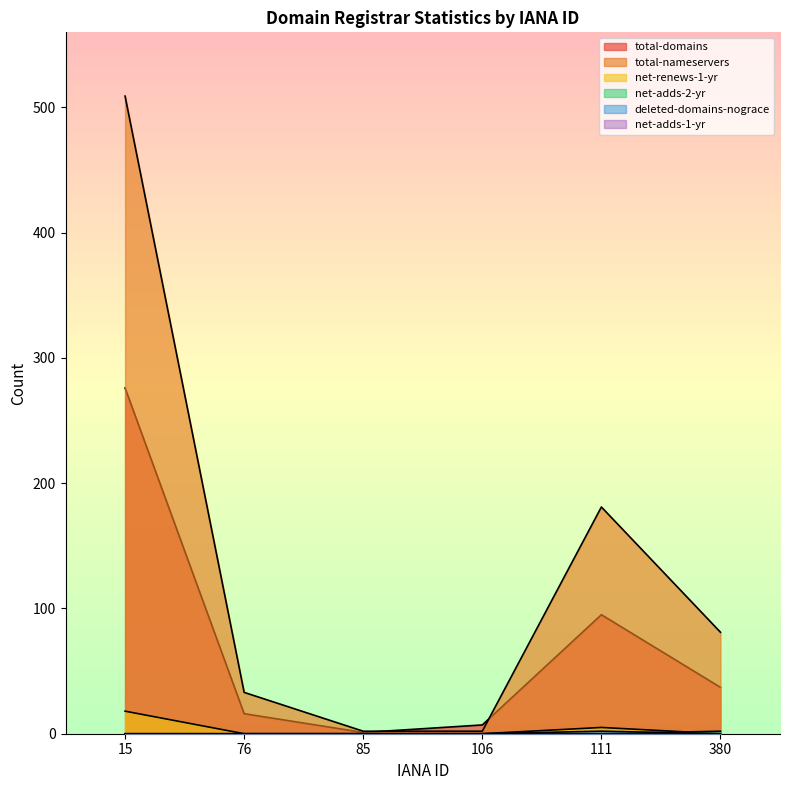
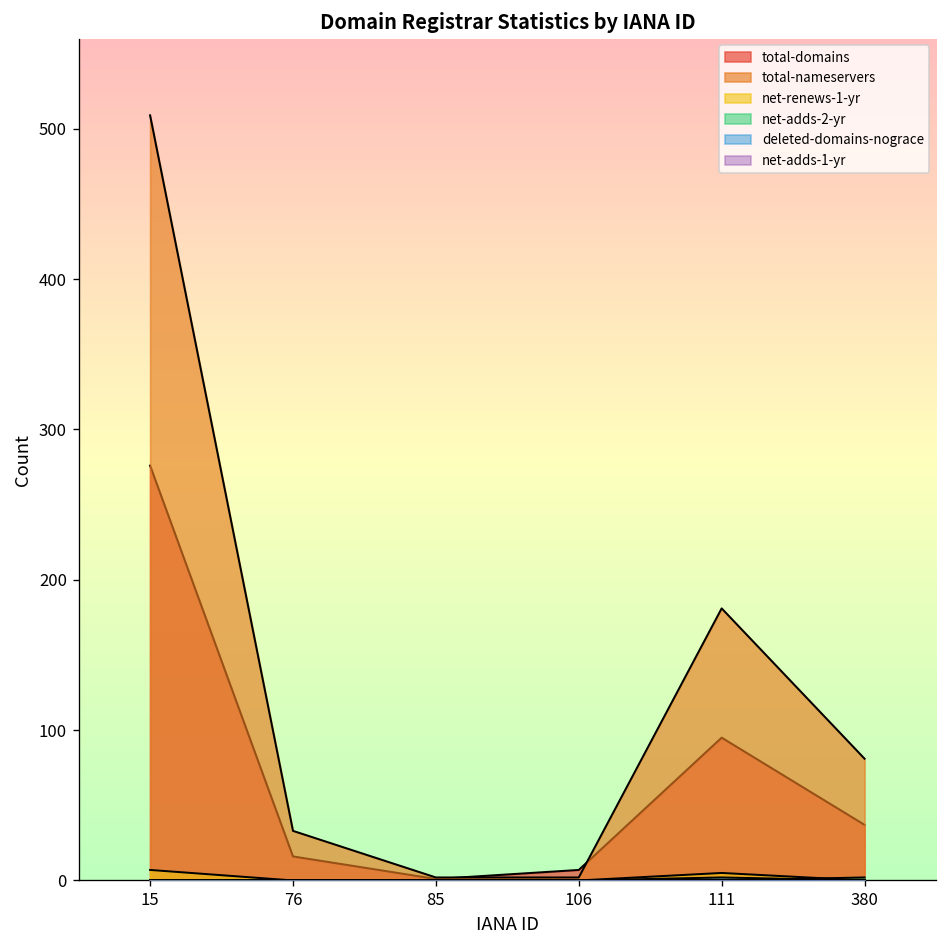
net-renews-1-yr, 15: 18 -> 7
